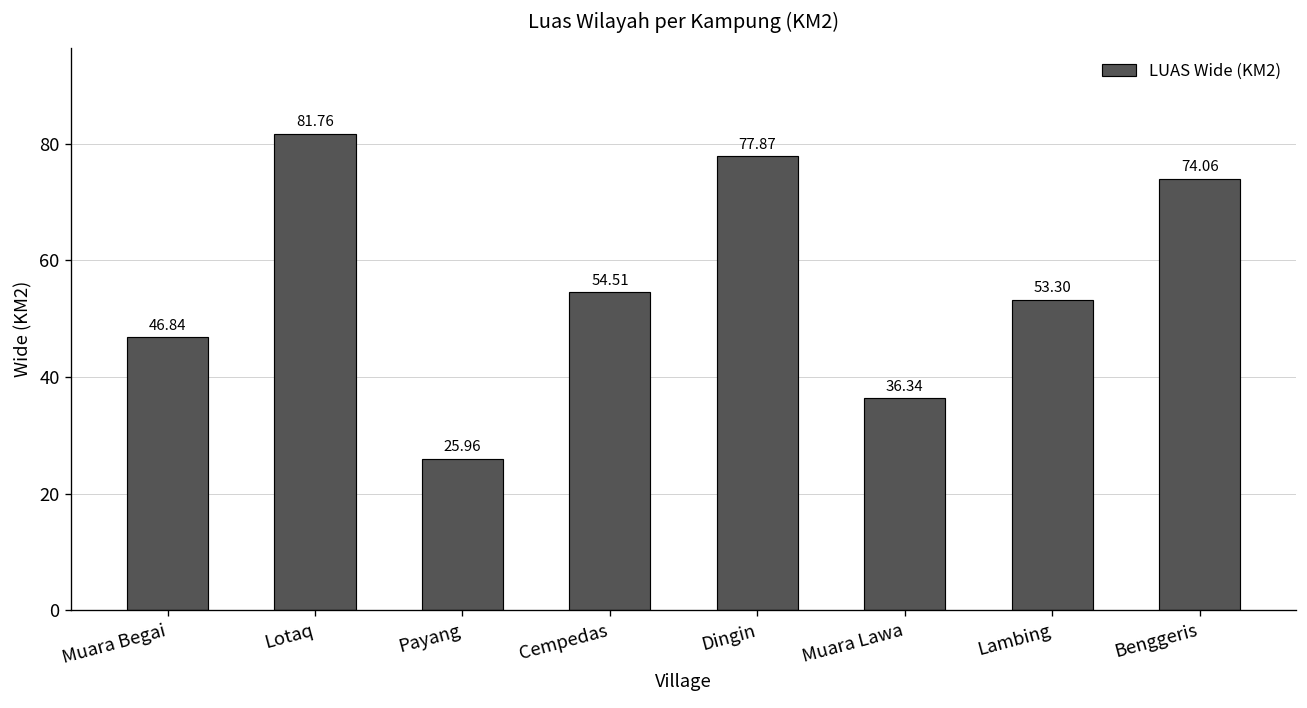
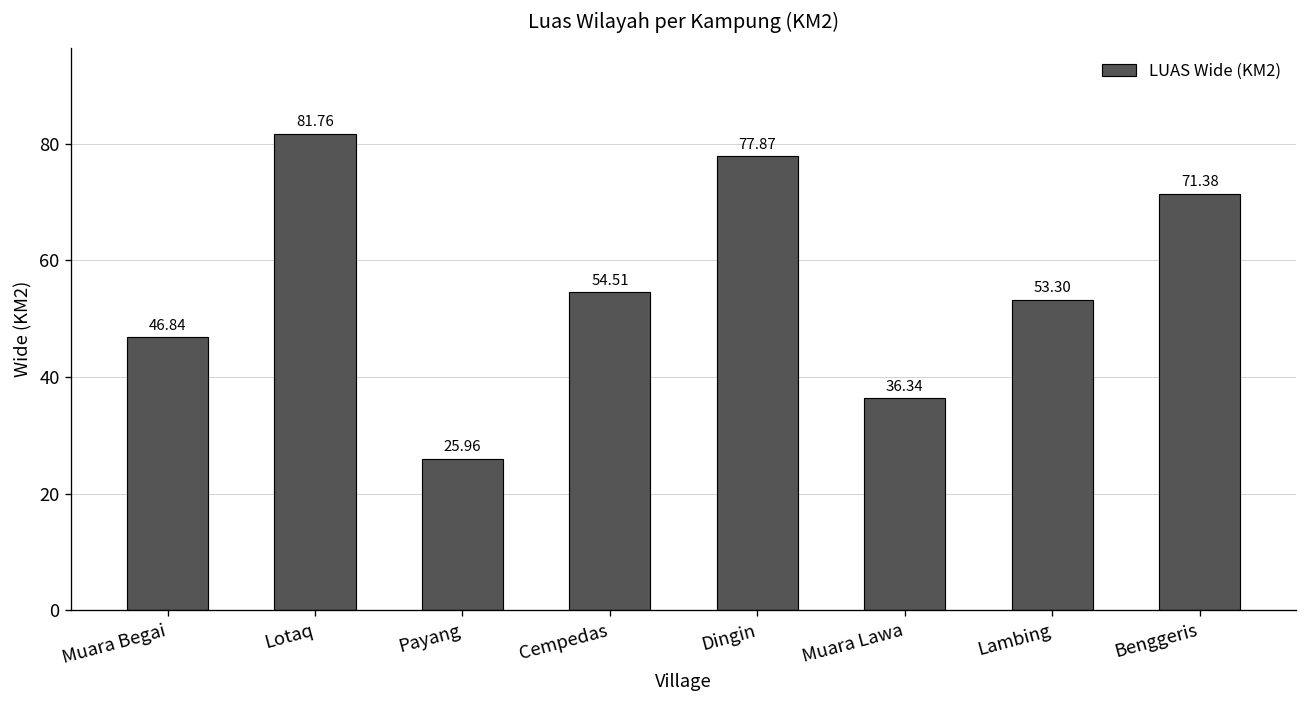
Benggeris: 74.06 -> 71.38
